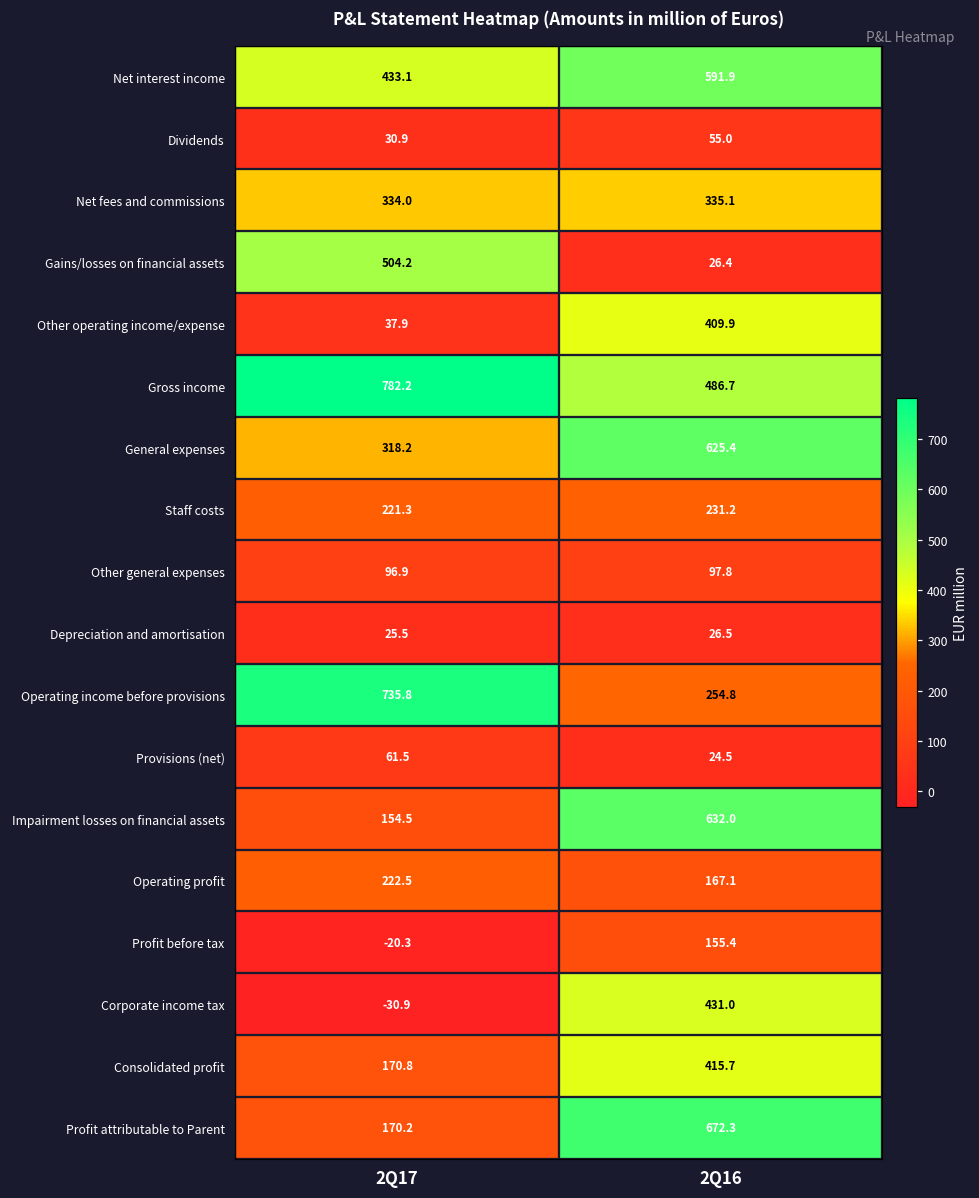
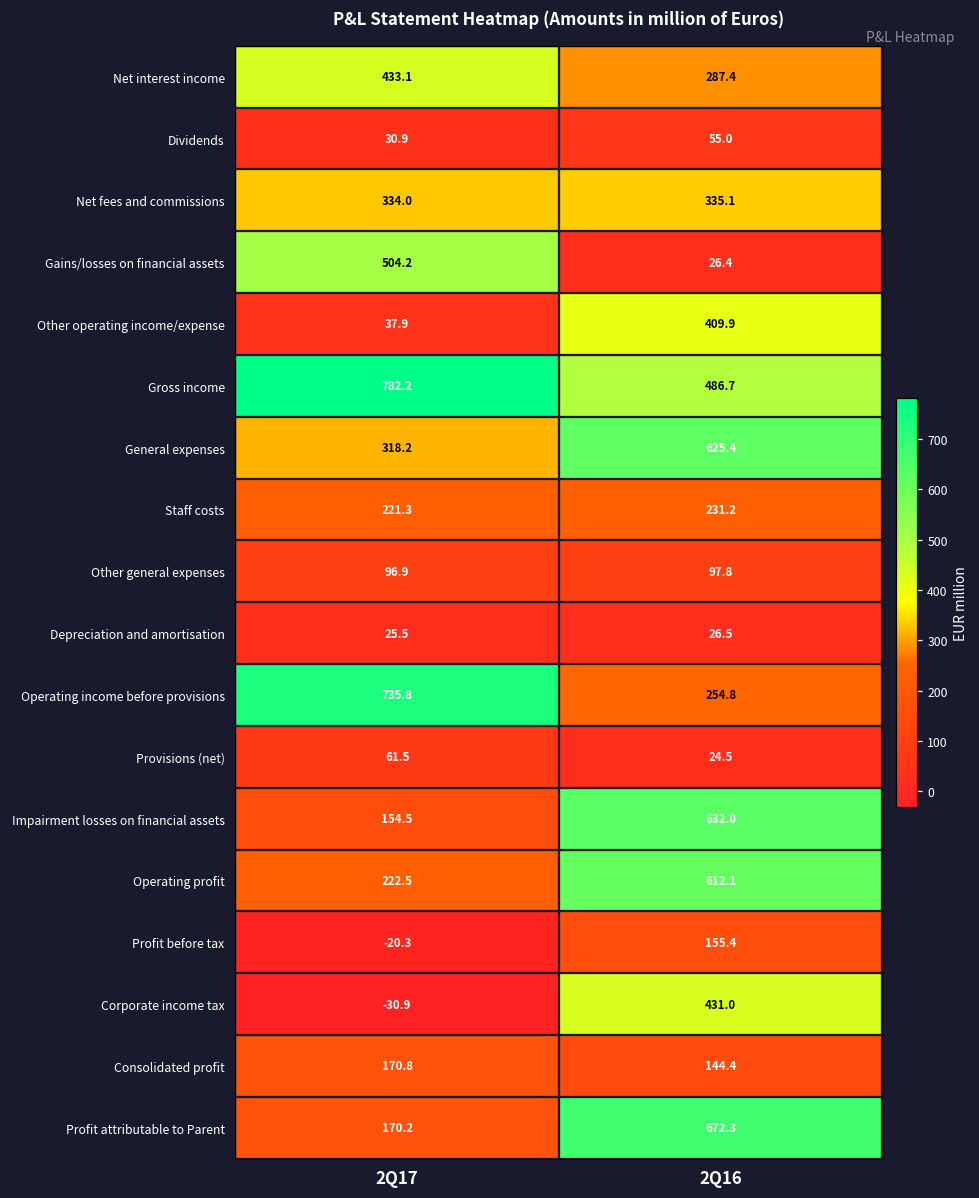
Net interest income, 2Q16: 591.9 -> 287.4
Operating profit, 2Q16: 167.1 -> 612.1
Consolidated profit, 2Q16: 415.7 -> 144.4
